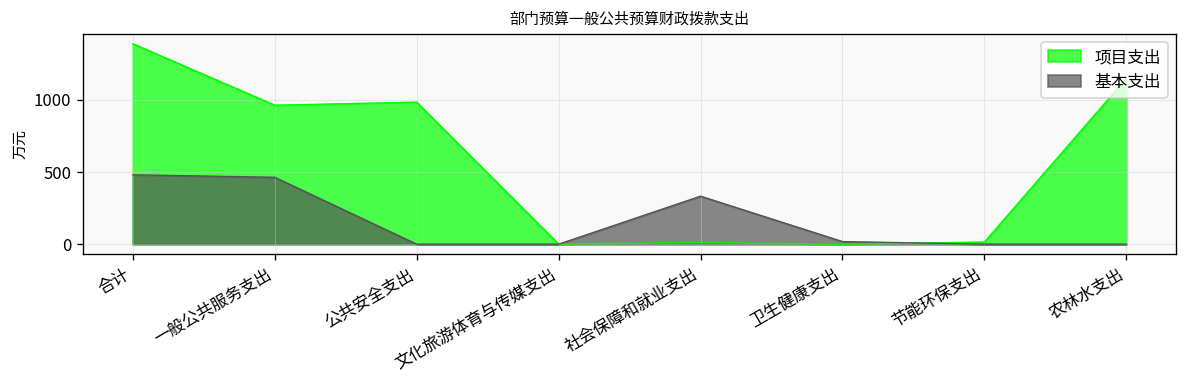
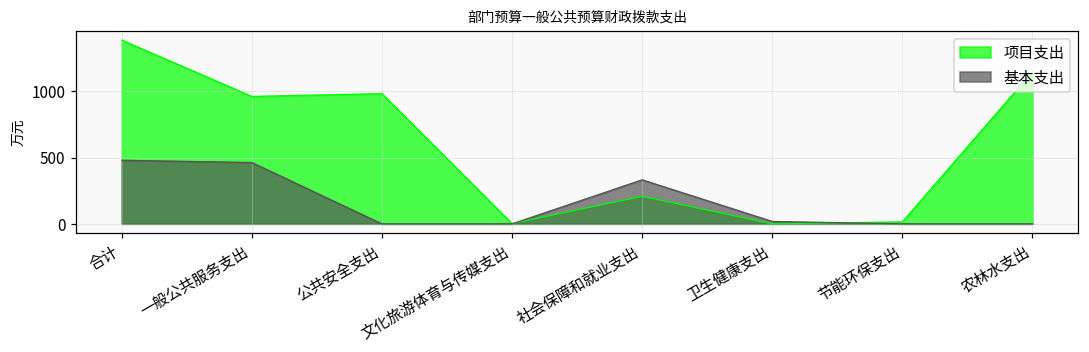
项目支出, 社会保障和就业支出: 10 -> 210
